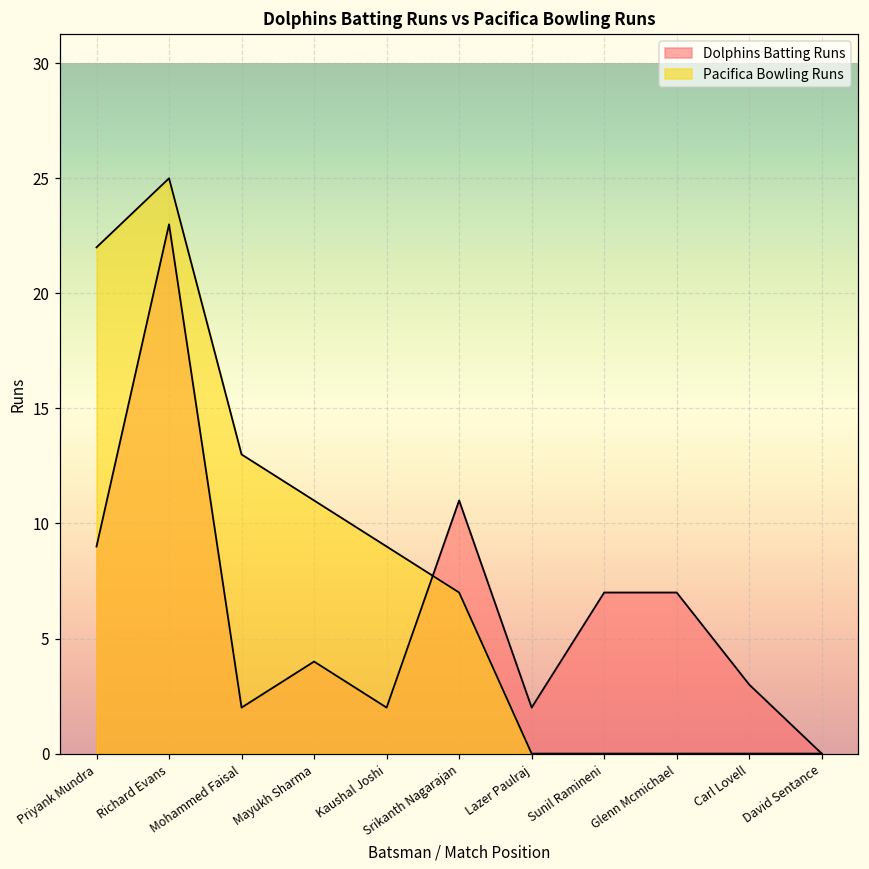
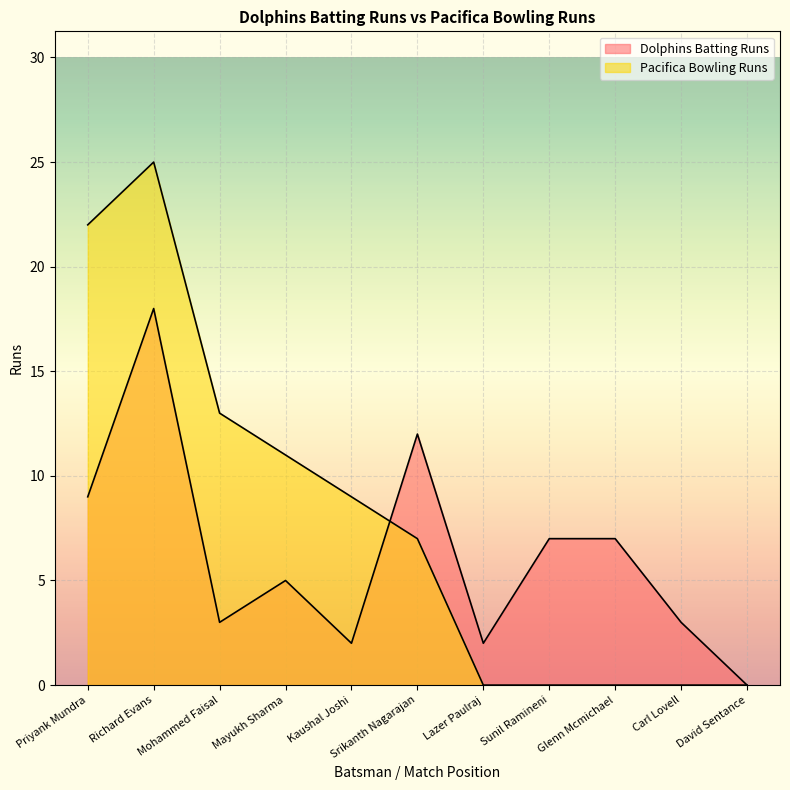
Dolphins Batting Runs, Richard Evans: 23 -> 18
Dolphins Batting Runs, Mohammed Faisal: 2 -> 3
Dolphins Batting Runs, Mayukh Sharma: 4 -> 5
Dolphins Batting Runs, Srikanth Nagarajan: 11 -> 12
